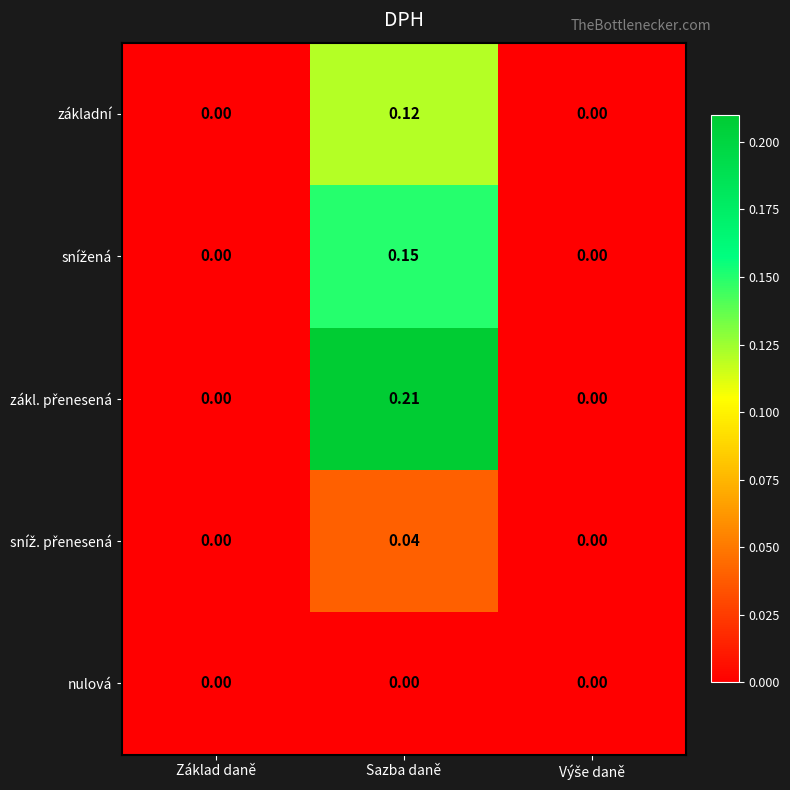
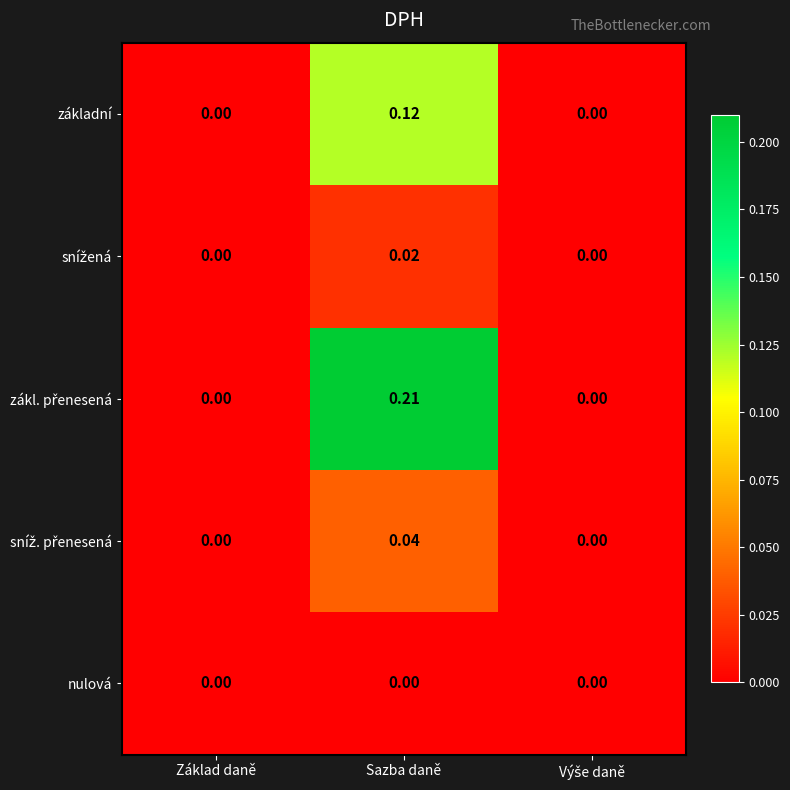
snížená, Sazba daně: 0.15 -> 0.02
